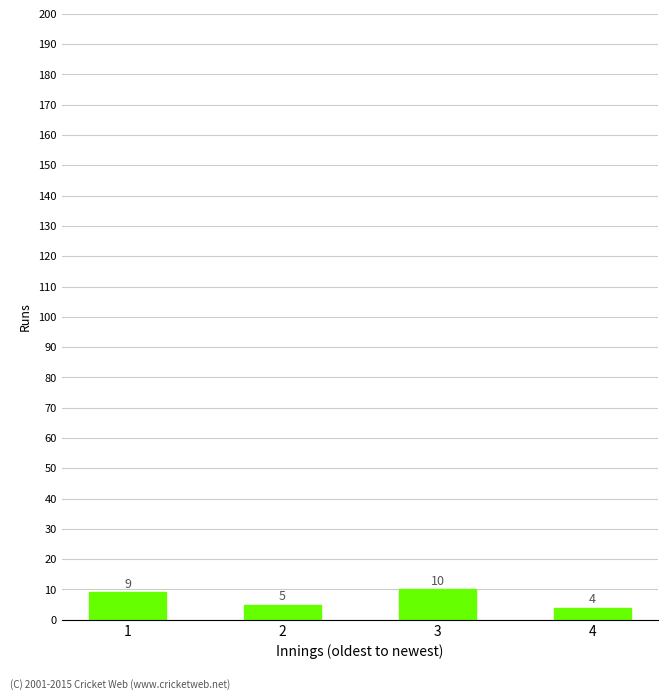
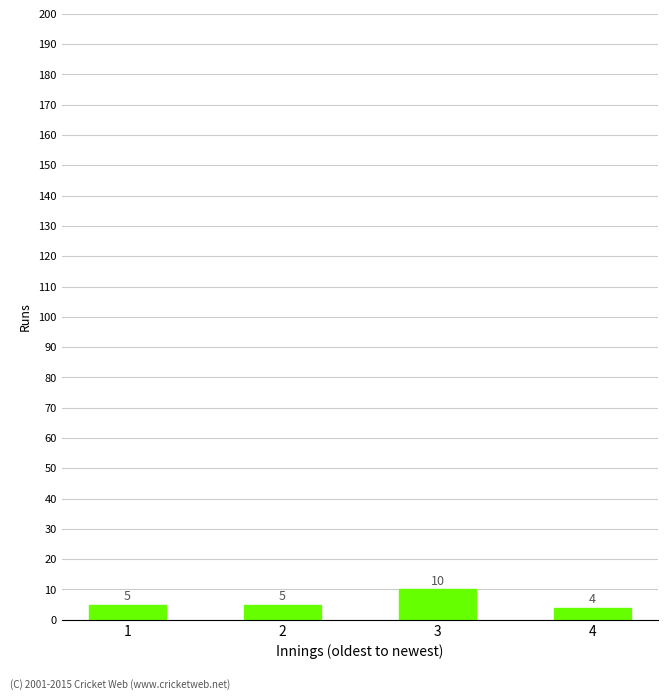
1: 9 -> 5
